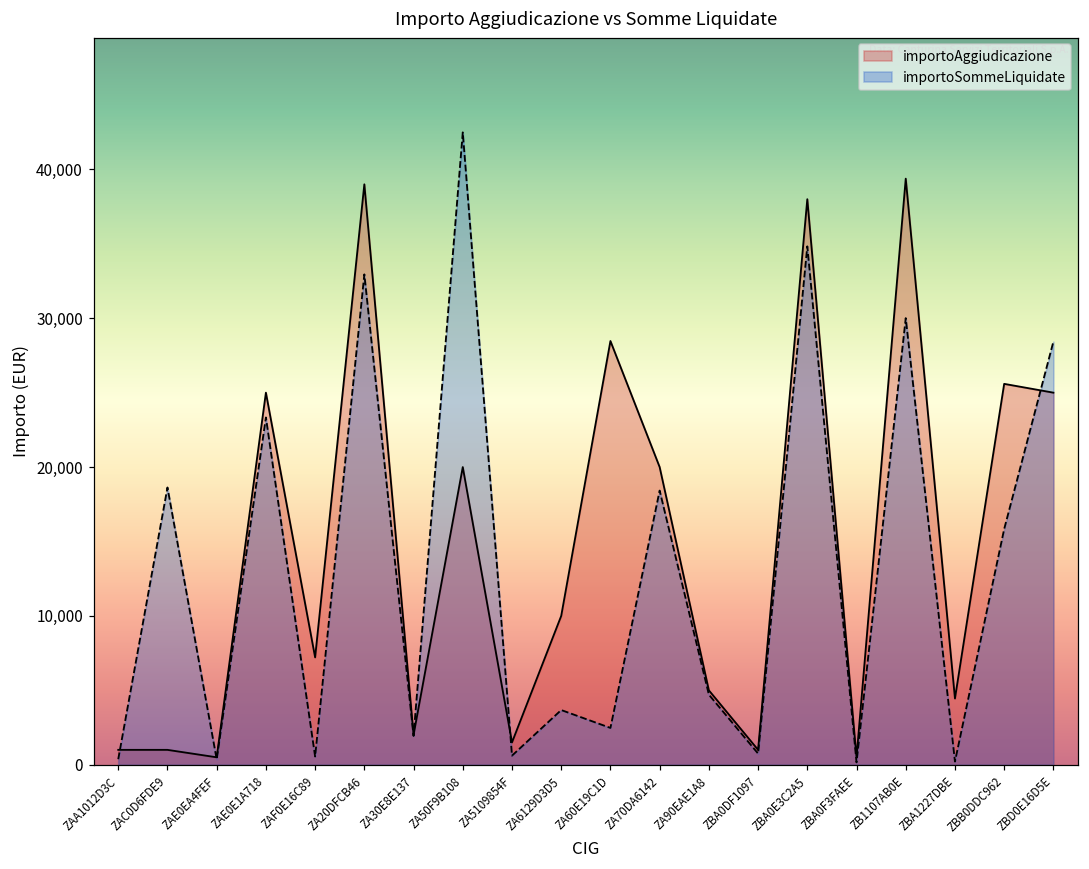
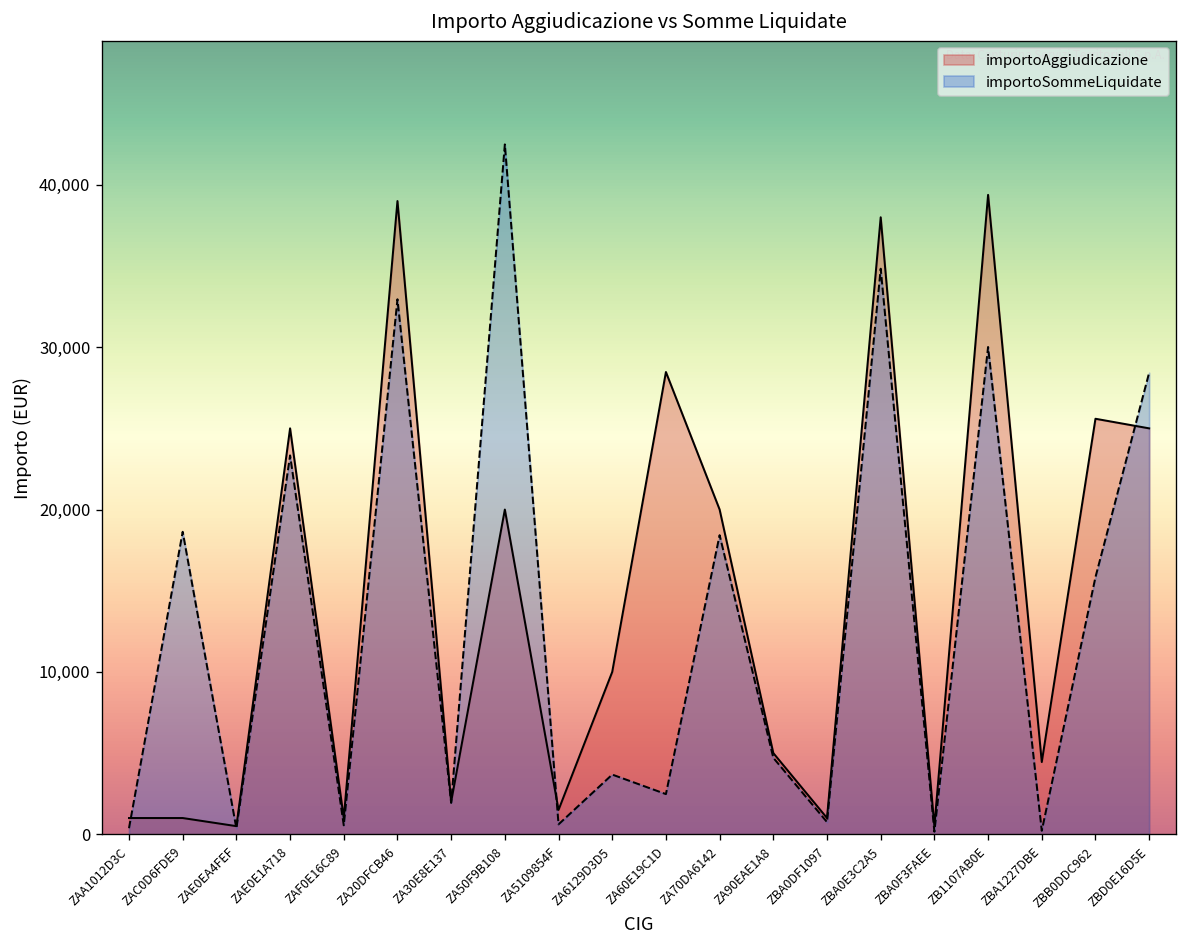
importoAggiudicazione, ZAF0E16C89: 7,200 -> 1,000
